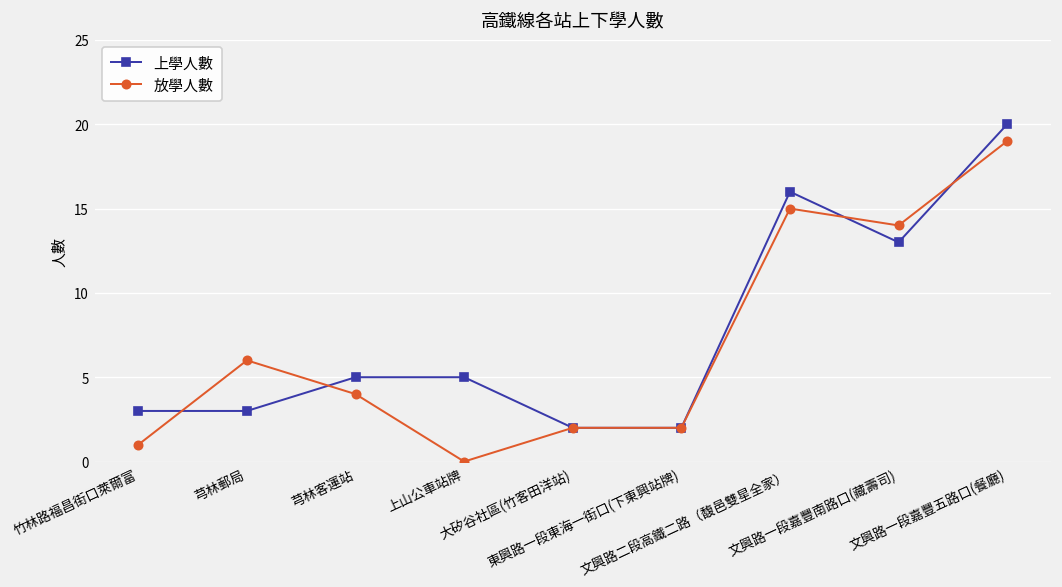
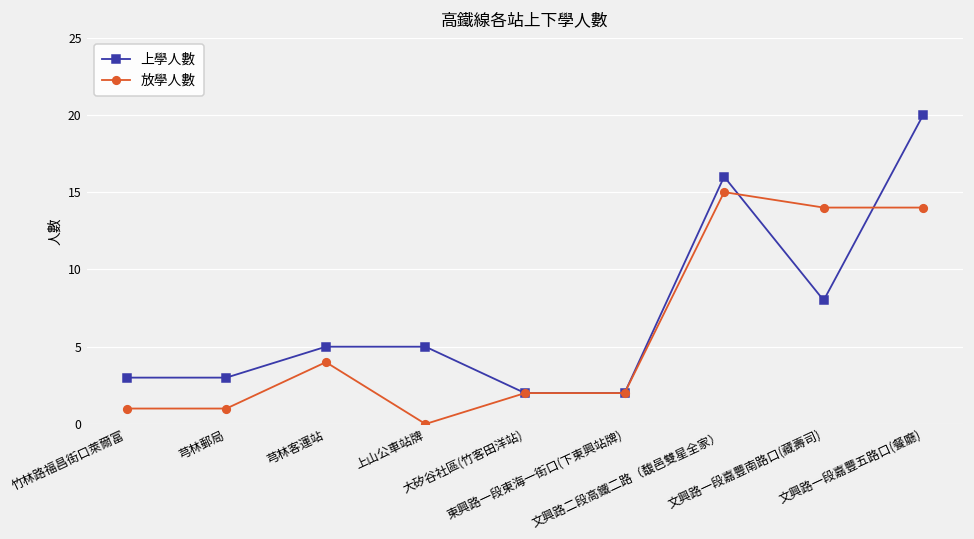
放學人數, 芎林郵局: 6 -> 1
上學人數, 文興路一段嘉豐南路口(藏壽司): 13 -> 8
放學人數, 文興路一段嘉豐五路口(餐廳): 19 -> 14
